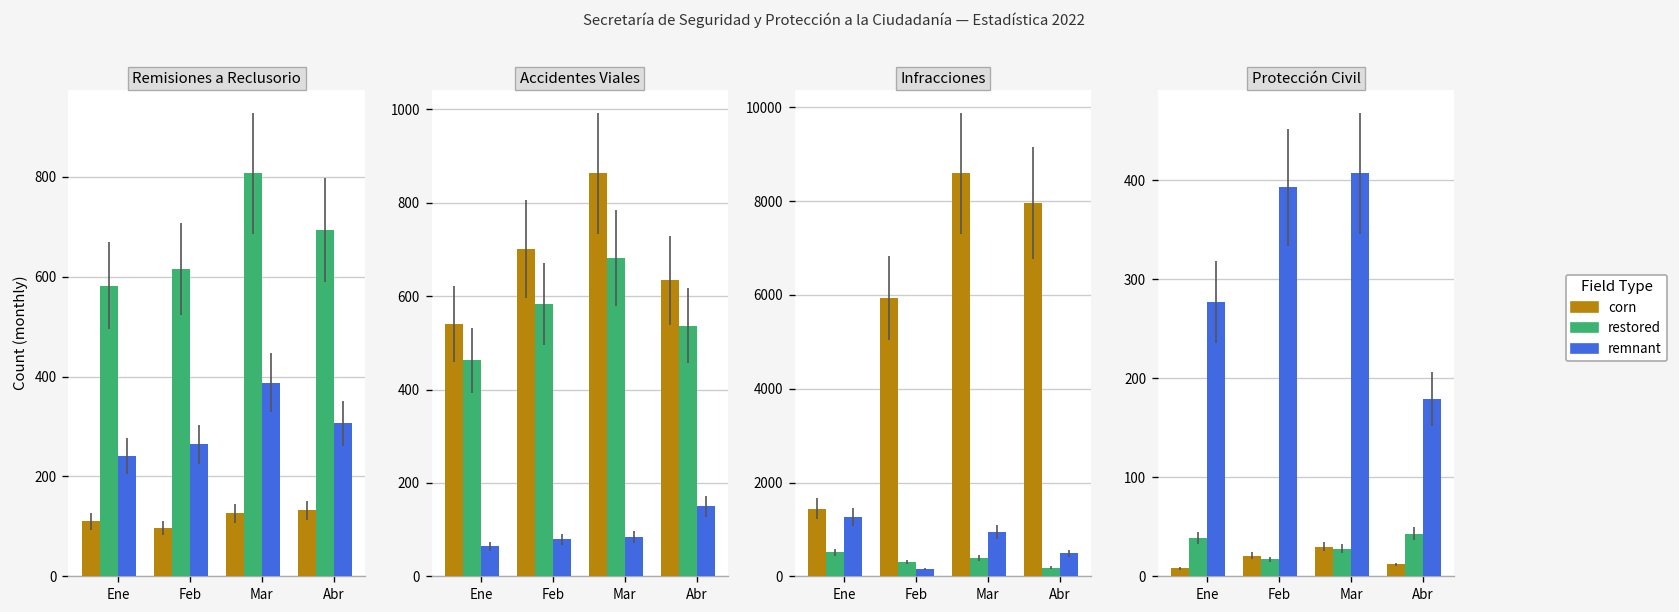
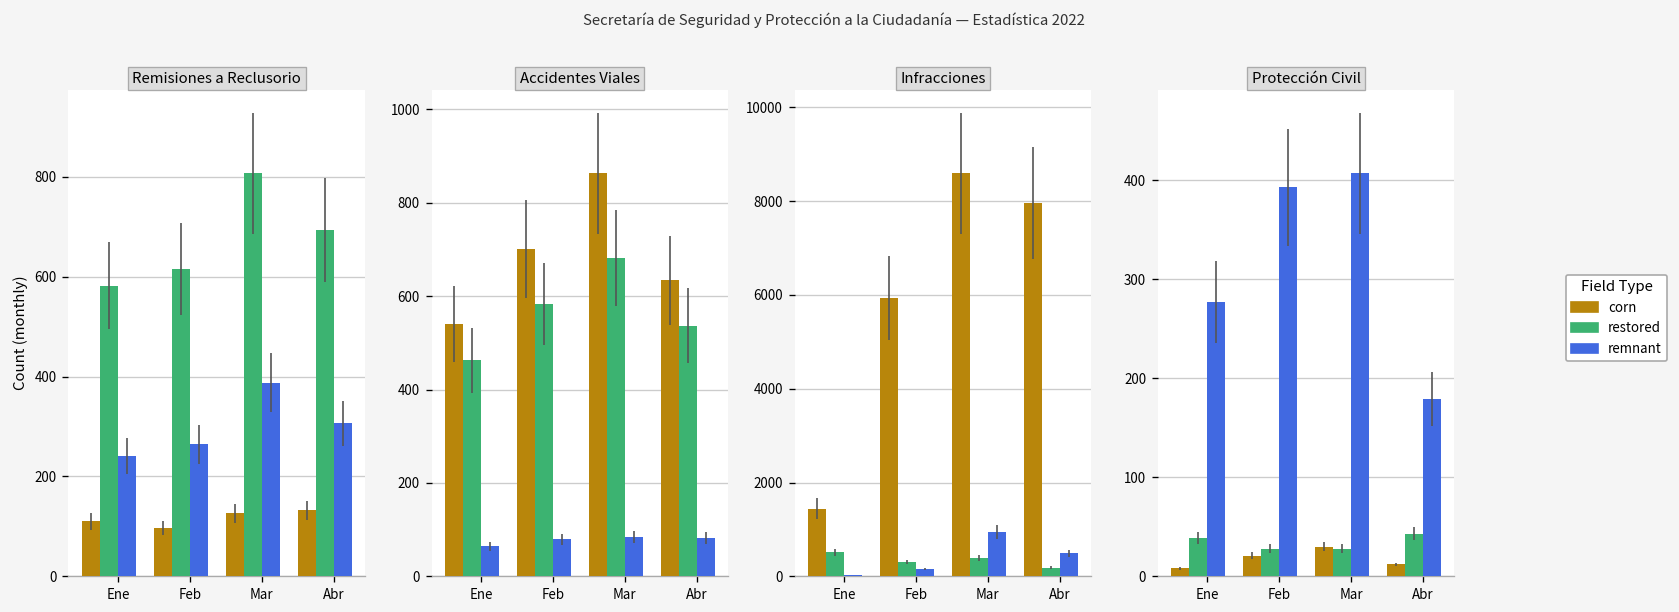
Accidentes Viales, remnant, Abr: 150 -> 80
Infracciones, remnant, Ene: 1300 -> 0
Protección Civil, restored, Feb: 20 -> 30
